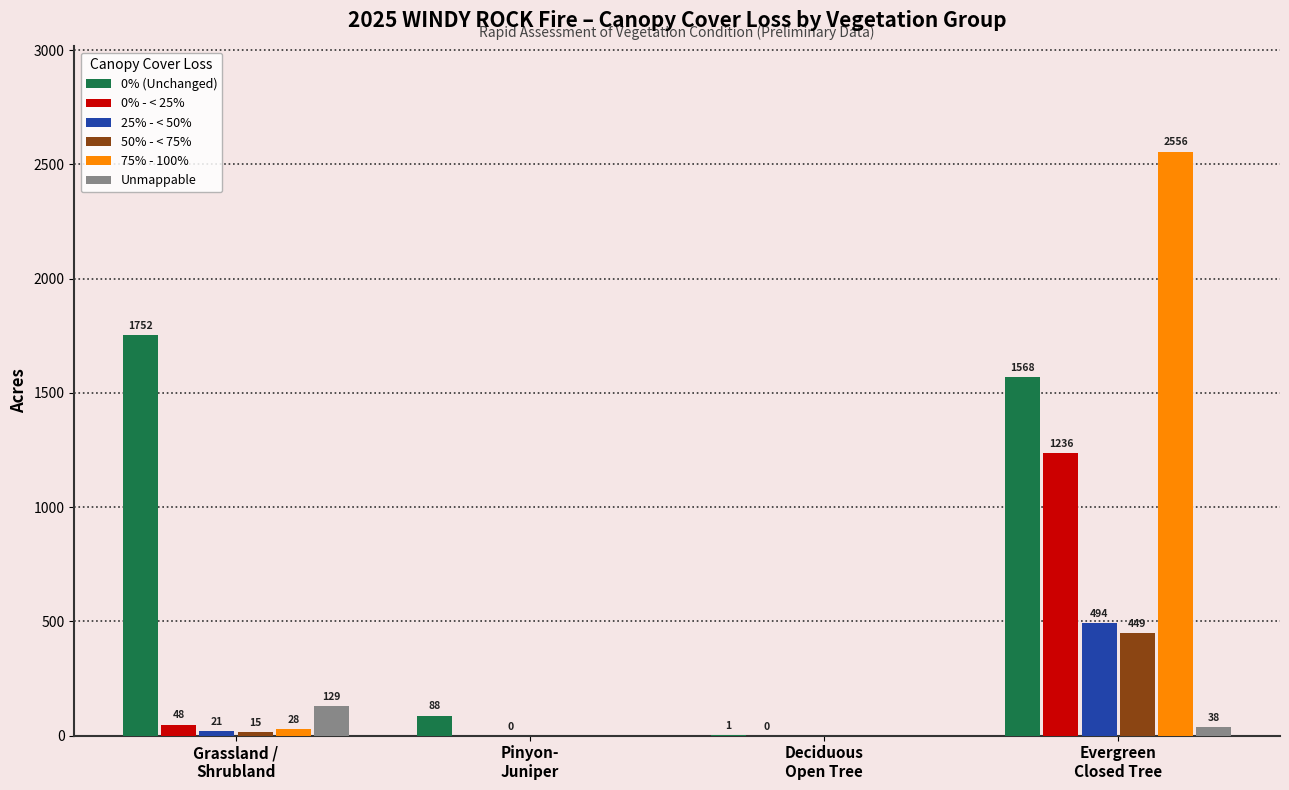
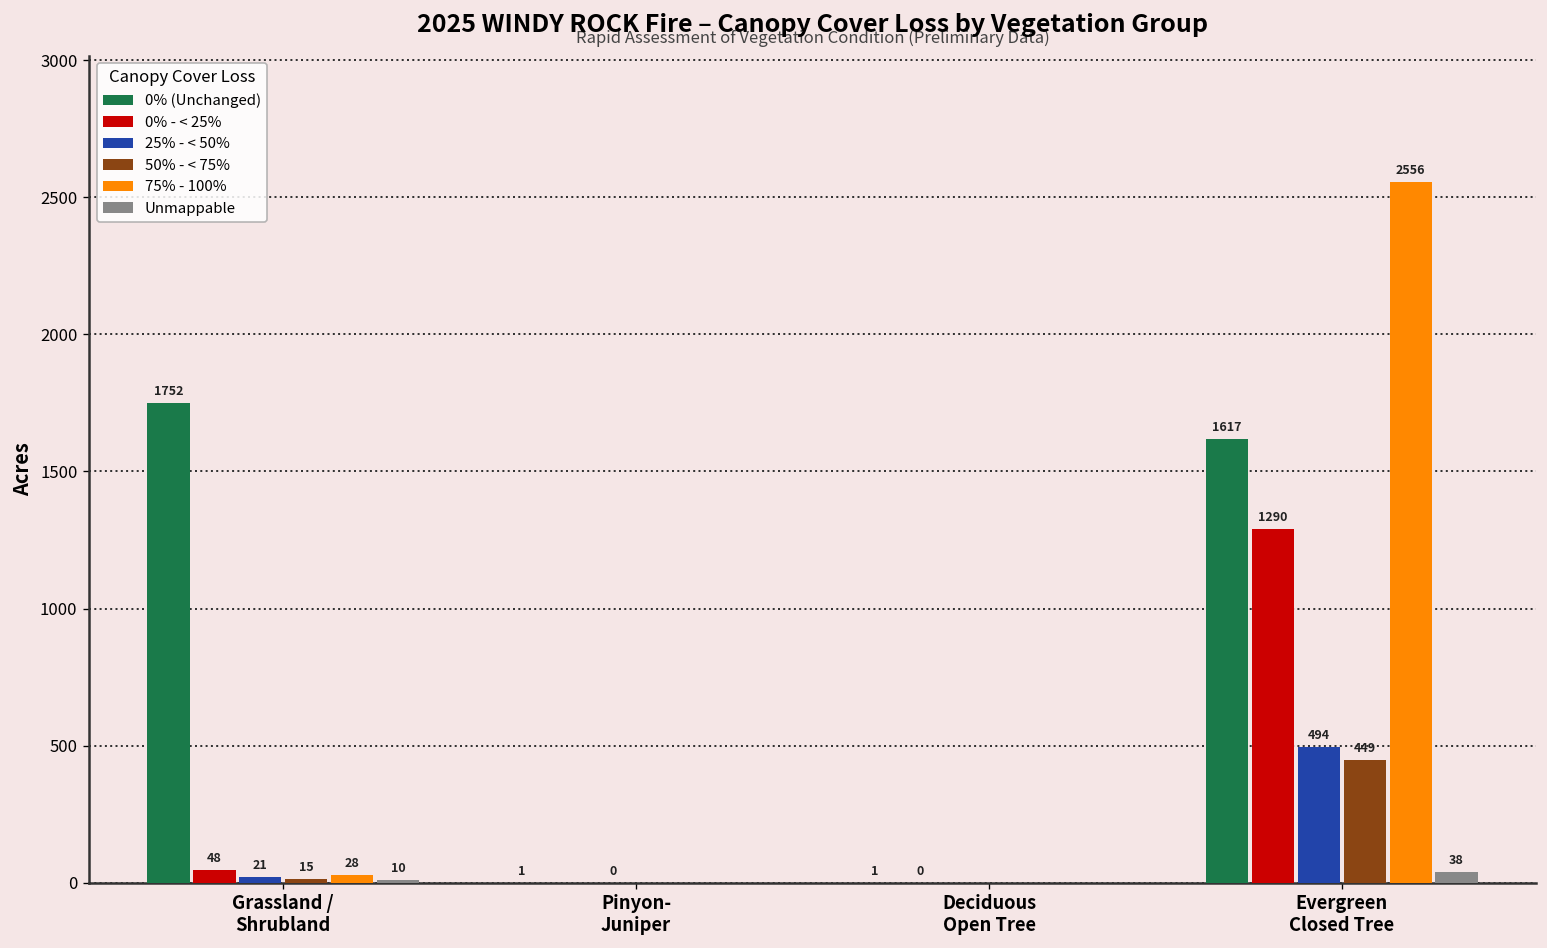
Unmappable, Grassland / Shrubland: 129 -> 10
0% (Unchanged), Pinyon- Juniper: 88 -> 1
0% (Unchanged), Evergreen Closed Tree: 1568 -> 1617
0% - < 25%, Evergreen Closed Tree: 1236 -> 1290
